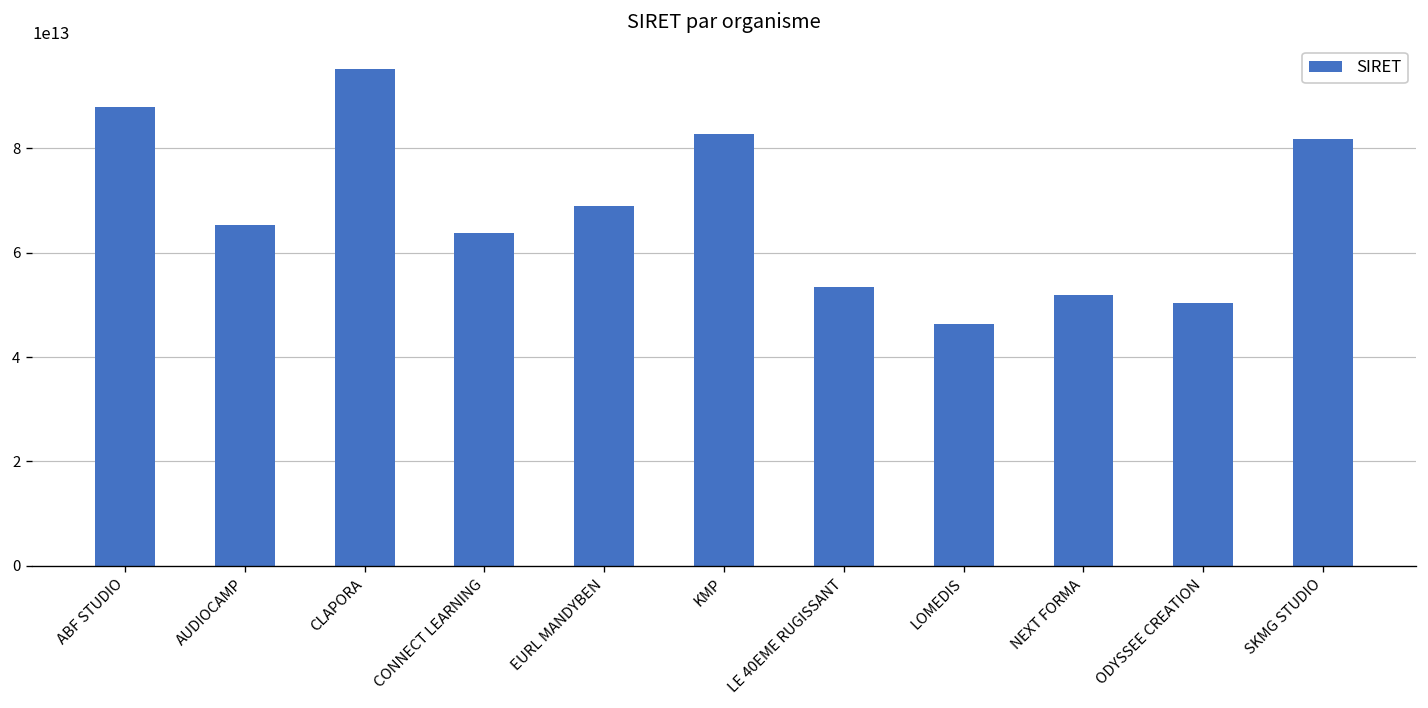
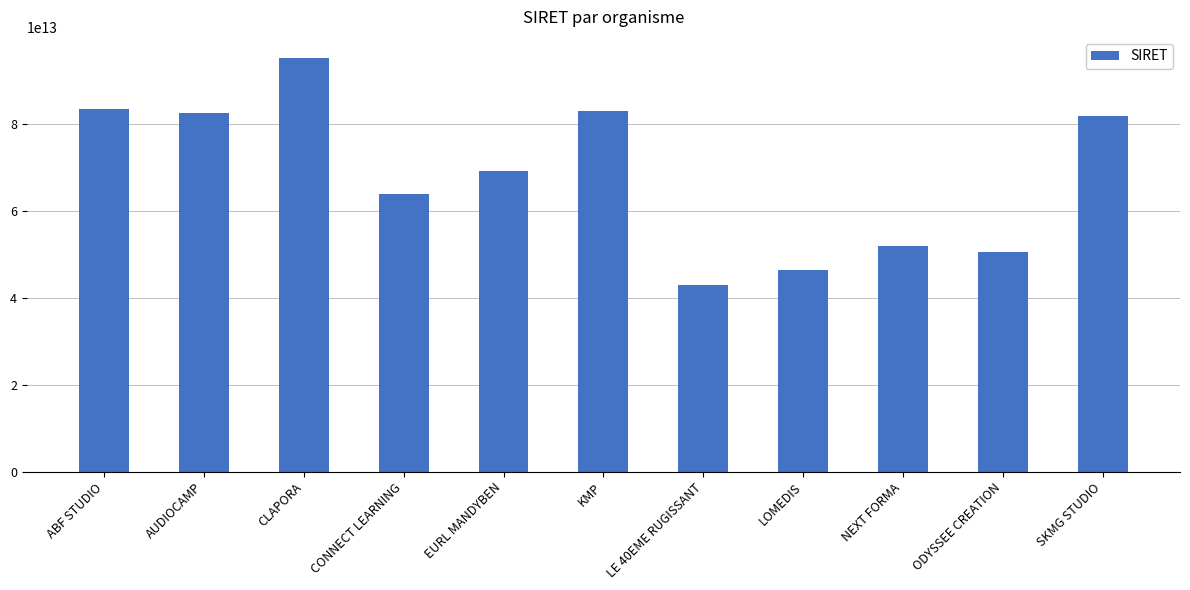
ABF STUDIO: 88000000000000 -> 83000000000000
AUDIOCAMP: 65000000000000 -> 82000000000000
LE 40EME RUGISSANT: 53000000000000 -> 43000000000000
